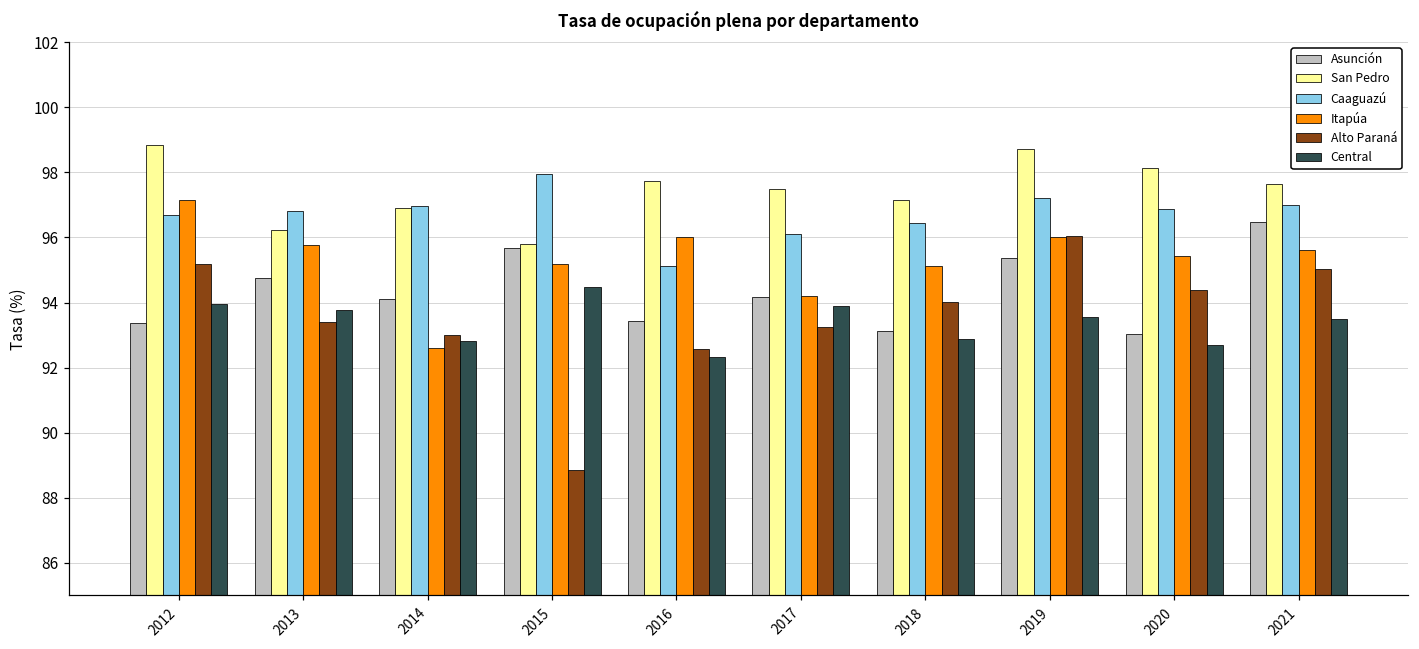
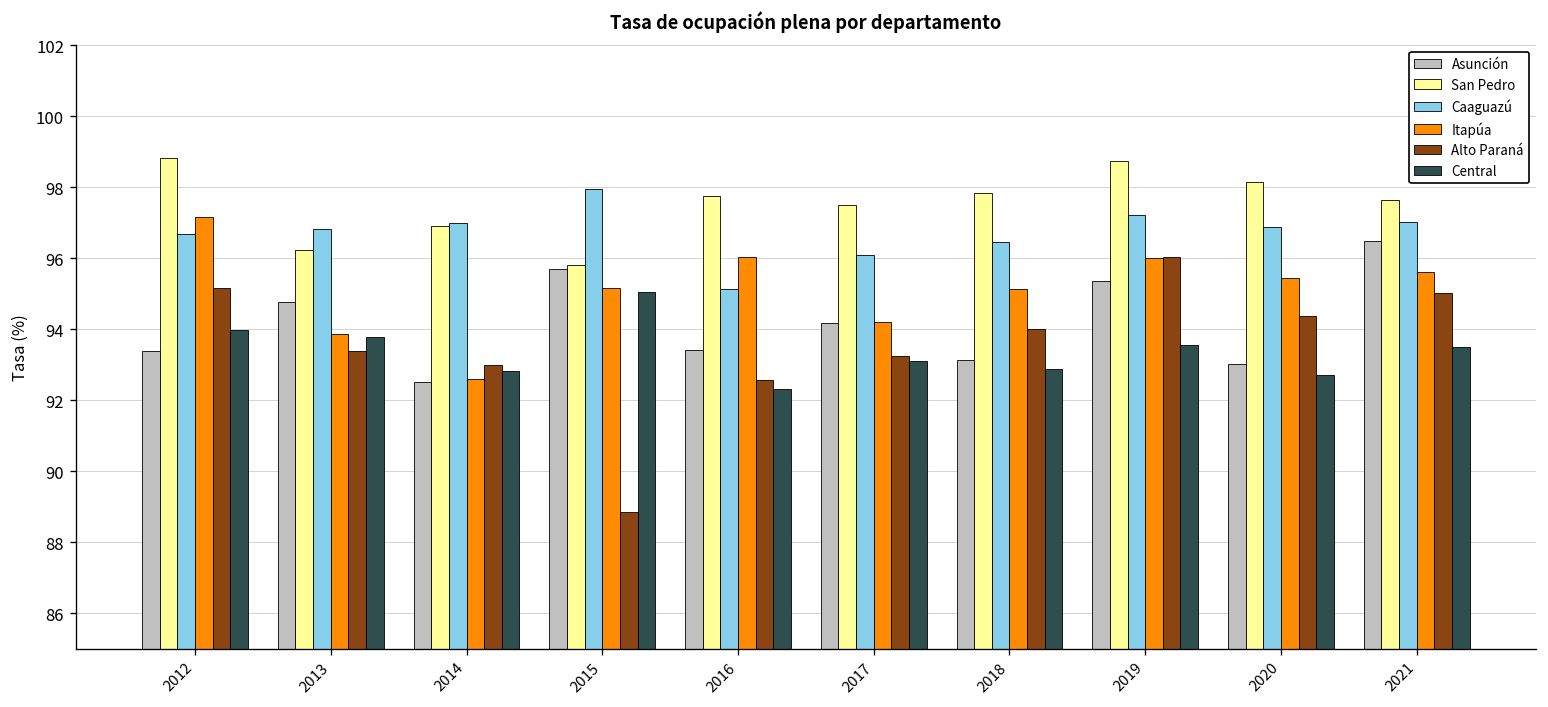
Itapúa, 2013: 95.8 -> 93.9
Asunción, 2014: 94.1 -> 92.5
Central, 2015: 94.5 -> 95.0
Central, 2017: 93.9 -> 93.1
San Pedro, 2018: 97.2 -> 97.8
